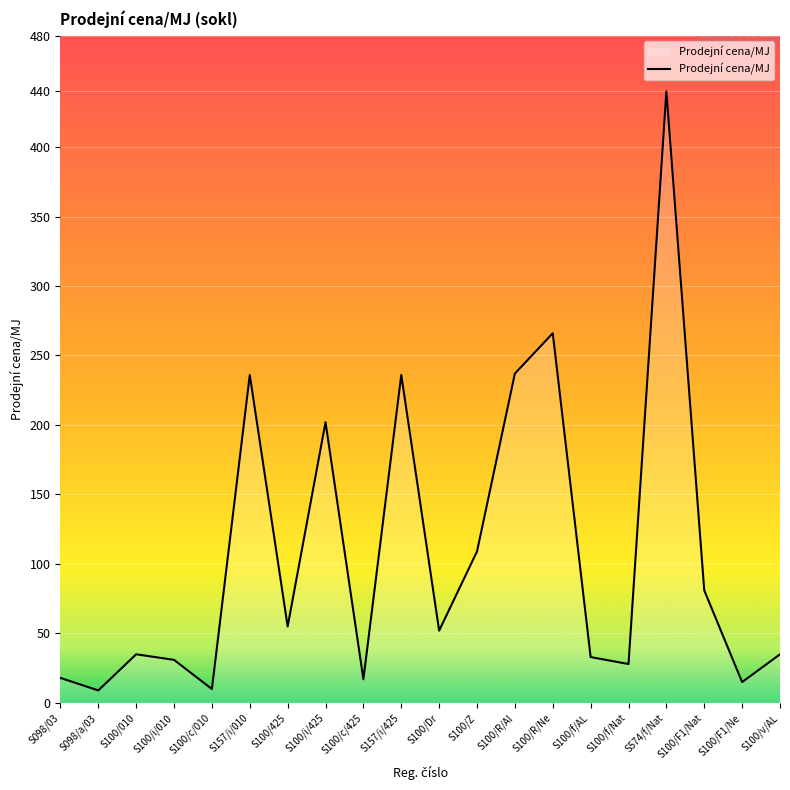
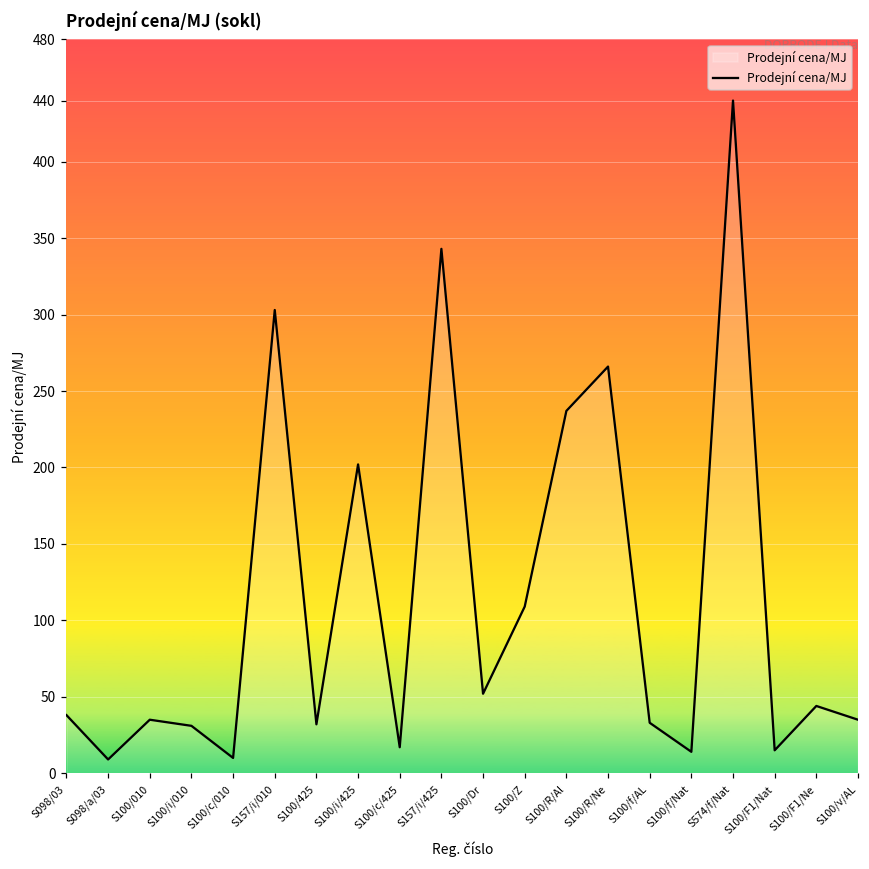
S098/03: 18 -> 38
S157/i/010: 236 -> 303
S100/425: 55 -> 32
S157/i/425: 236 -> 343
S100/f/Nat: 28 -> 14
S100/F1/Nat: 81 -> 15
S100/F1/Ne: 15 -> 44
